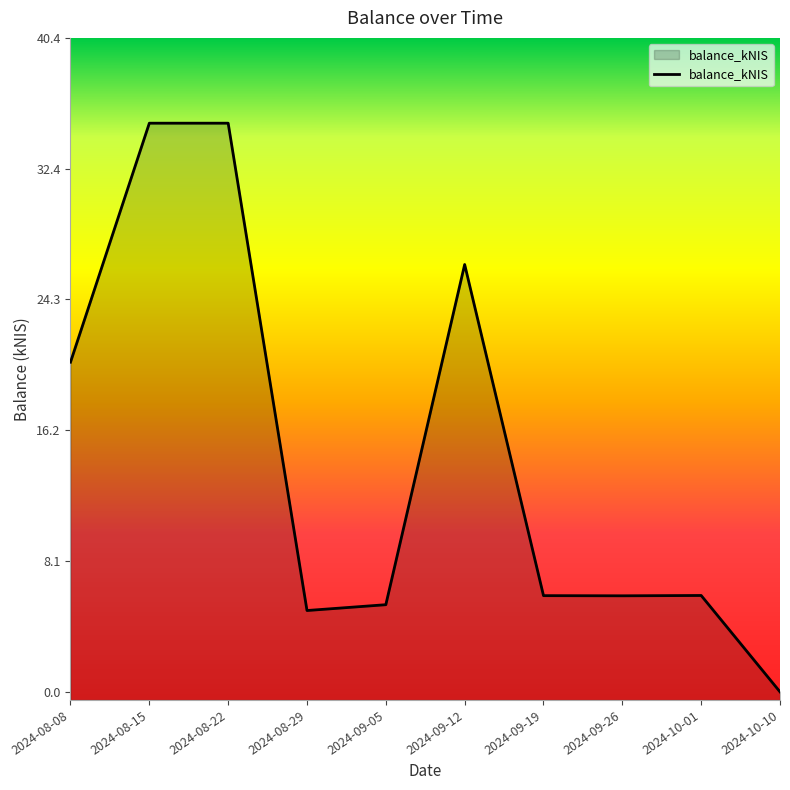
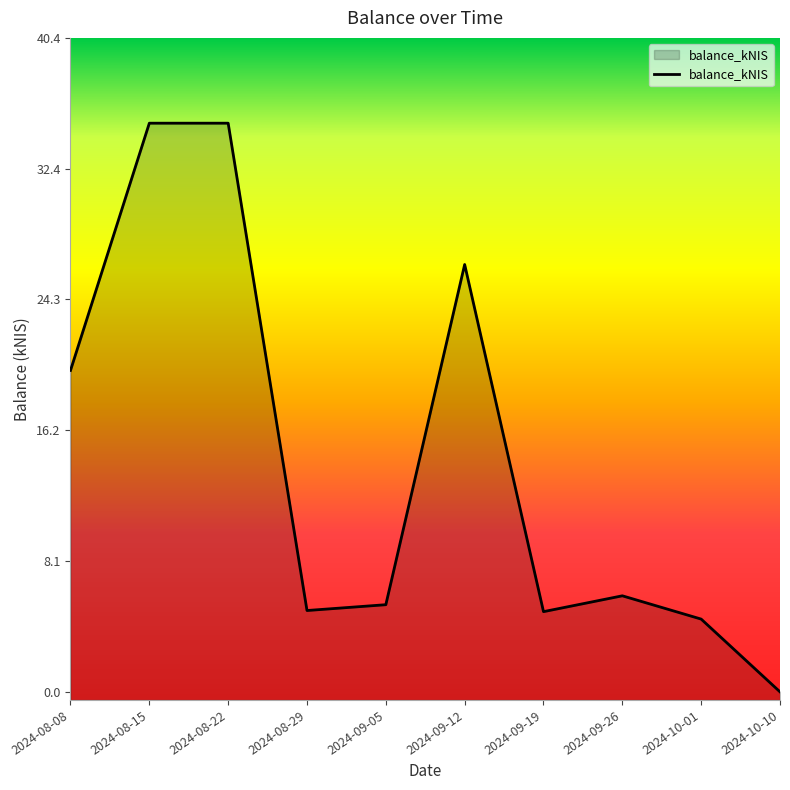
2024-08-08: 20.4 -> 19.9
2024-09-19: 6.0 -> 5.0
2024-10-01: 6.0 -> 4.5
